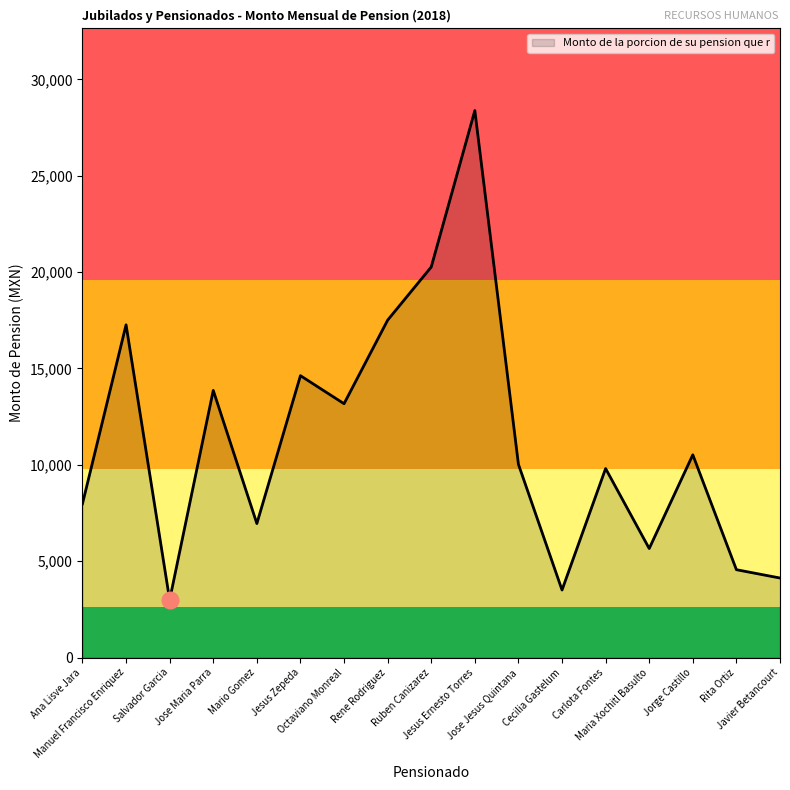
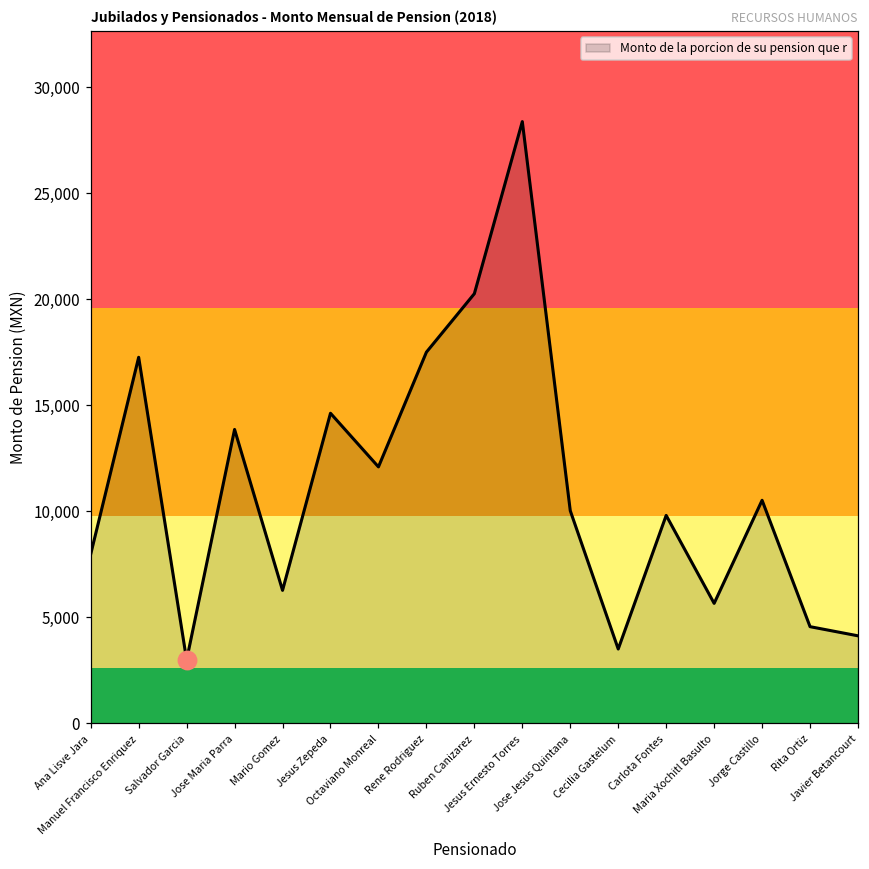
Monto de la porcion de su pension que r, Mario Gomez: 7,000 -> 6,300
Monto de la porcion de su pension que r, Octaviano Monreal: 13,200 -> 12,100
